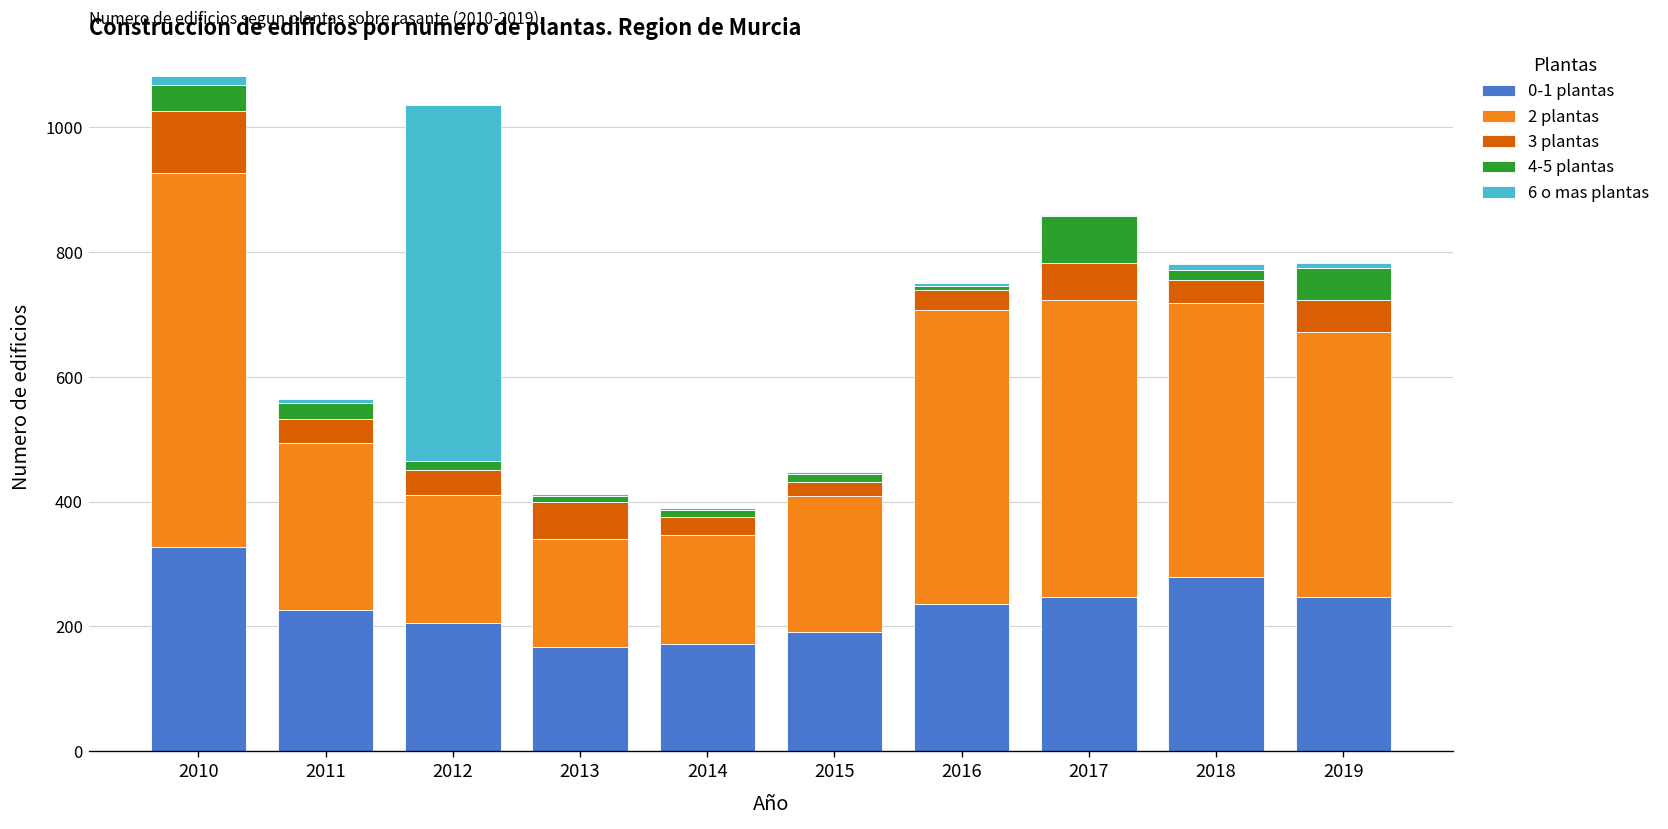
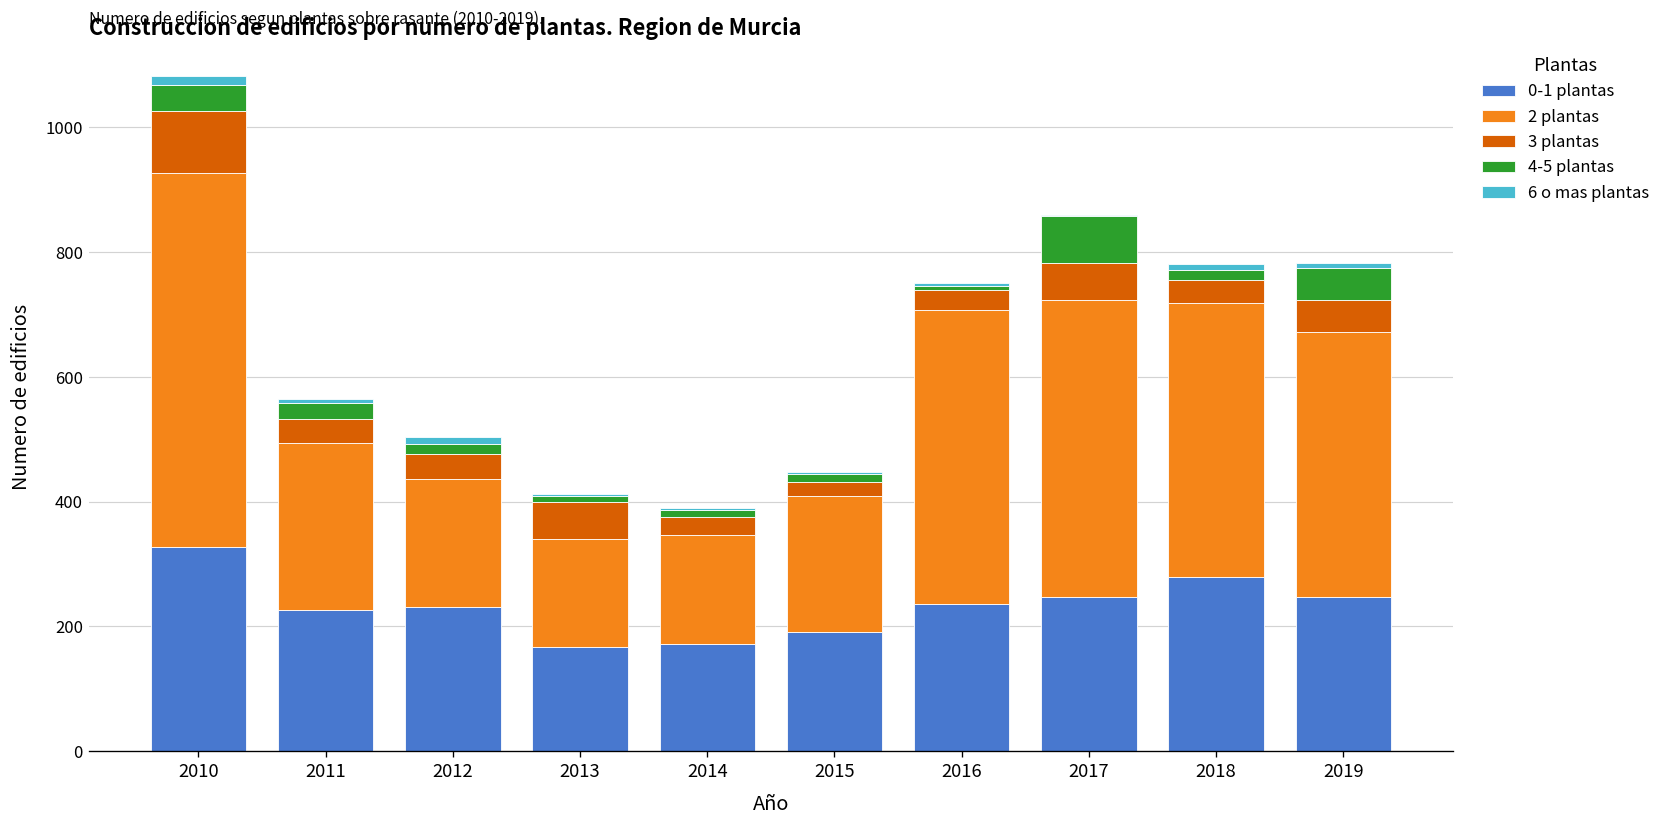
0-1 plantas, 2012: 210 -> 230
6 o mas plantas, 2012: 570 -> 10
